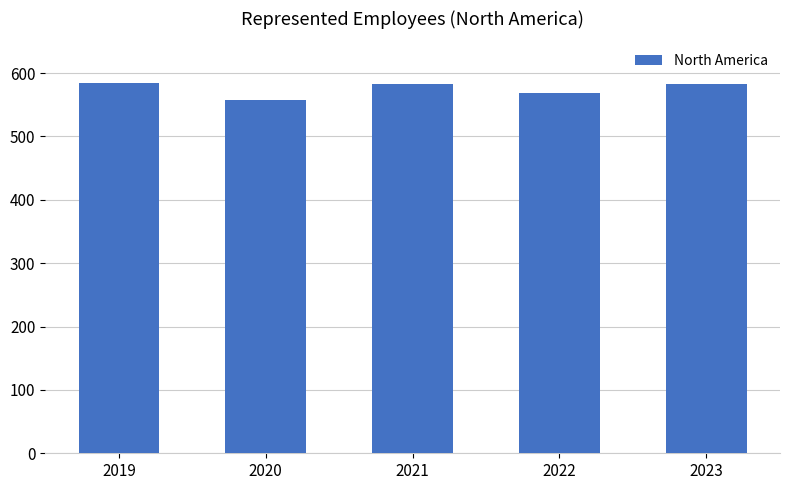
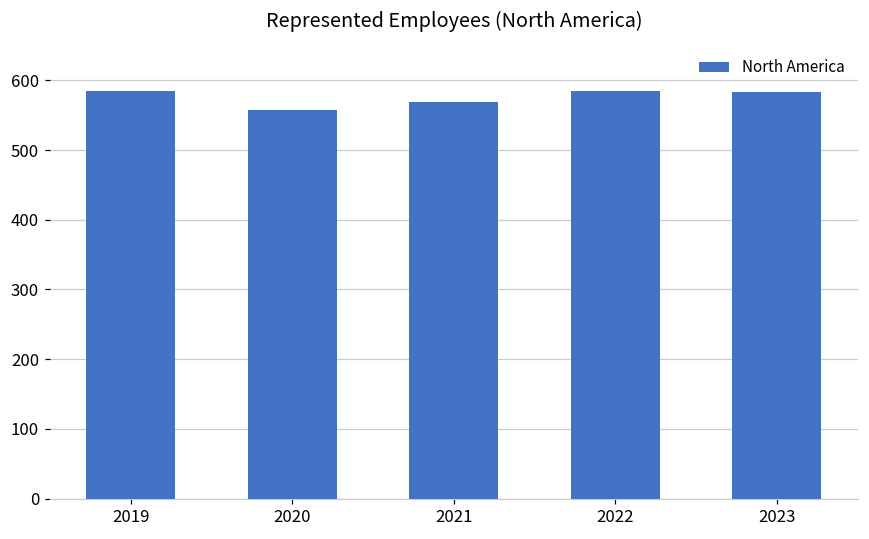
2021: 580 -> 570
2022: 570 -> 580
